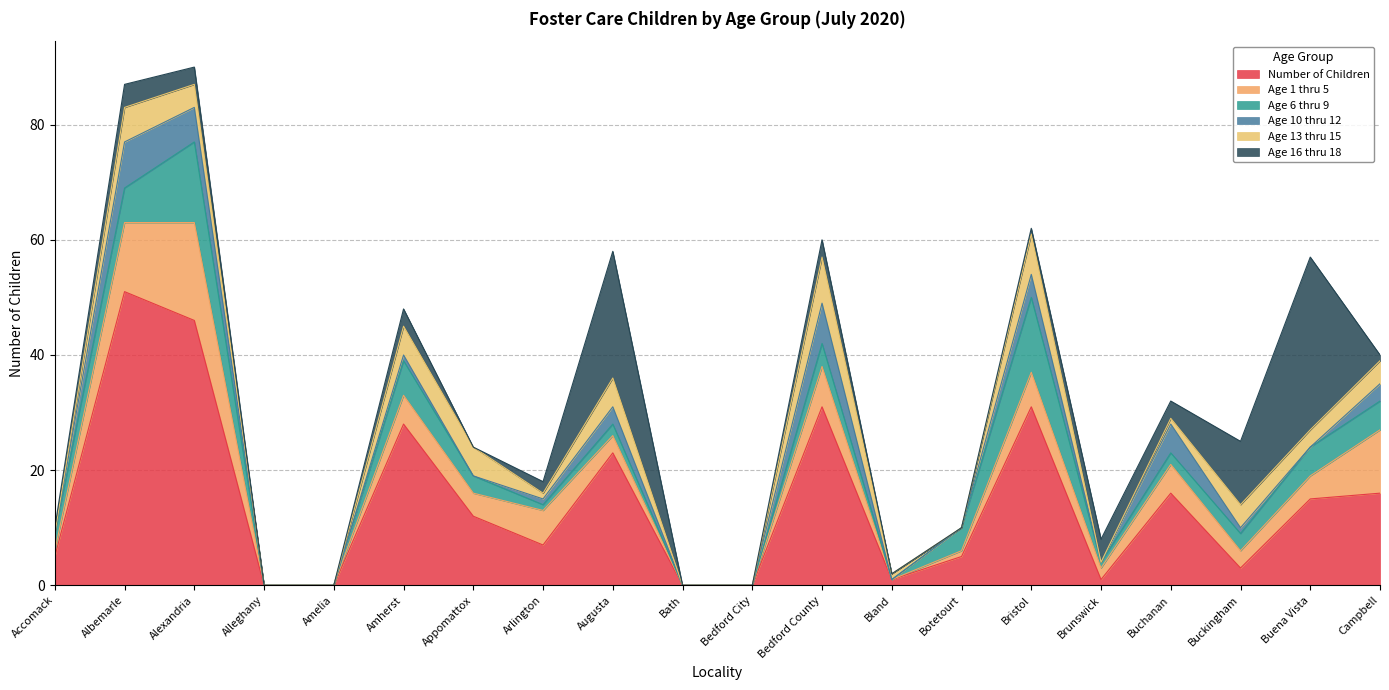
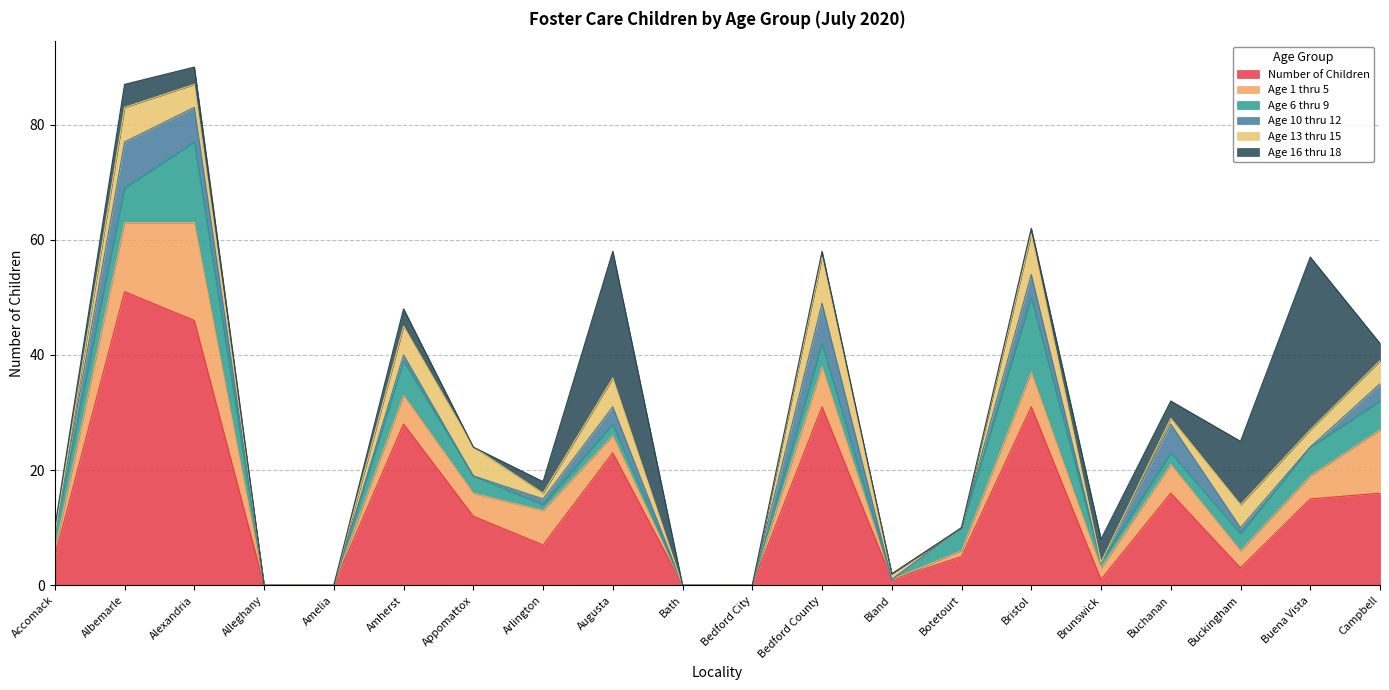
Age 16 thru 18, Bedford County: 3 -> 1
Age 16 thru 18, Campbell: 1 -> 3
